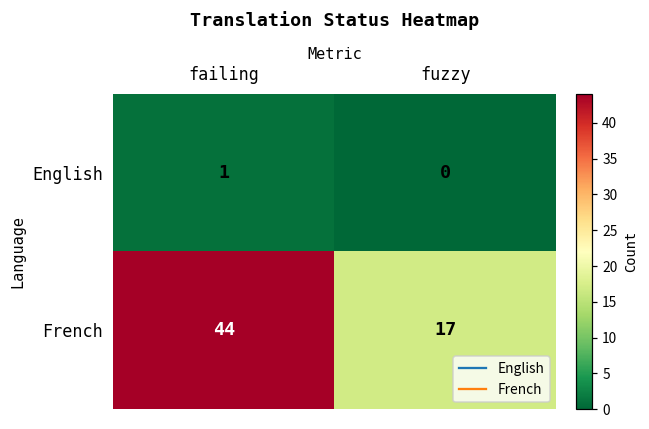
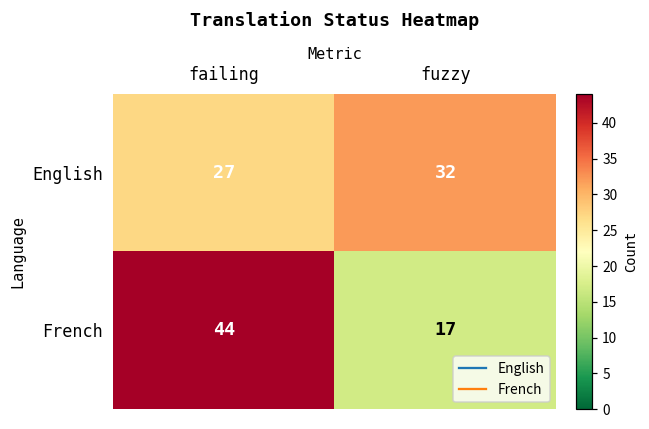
English, failing: 1 -> 27
English, fuzzy: 0 -> 32
